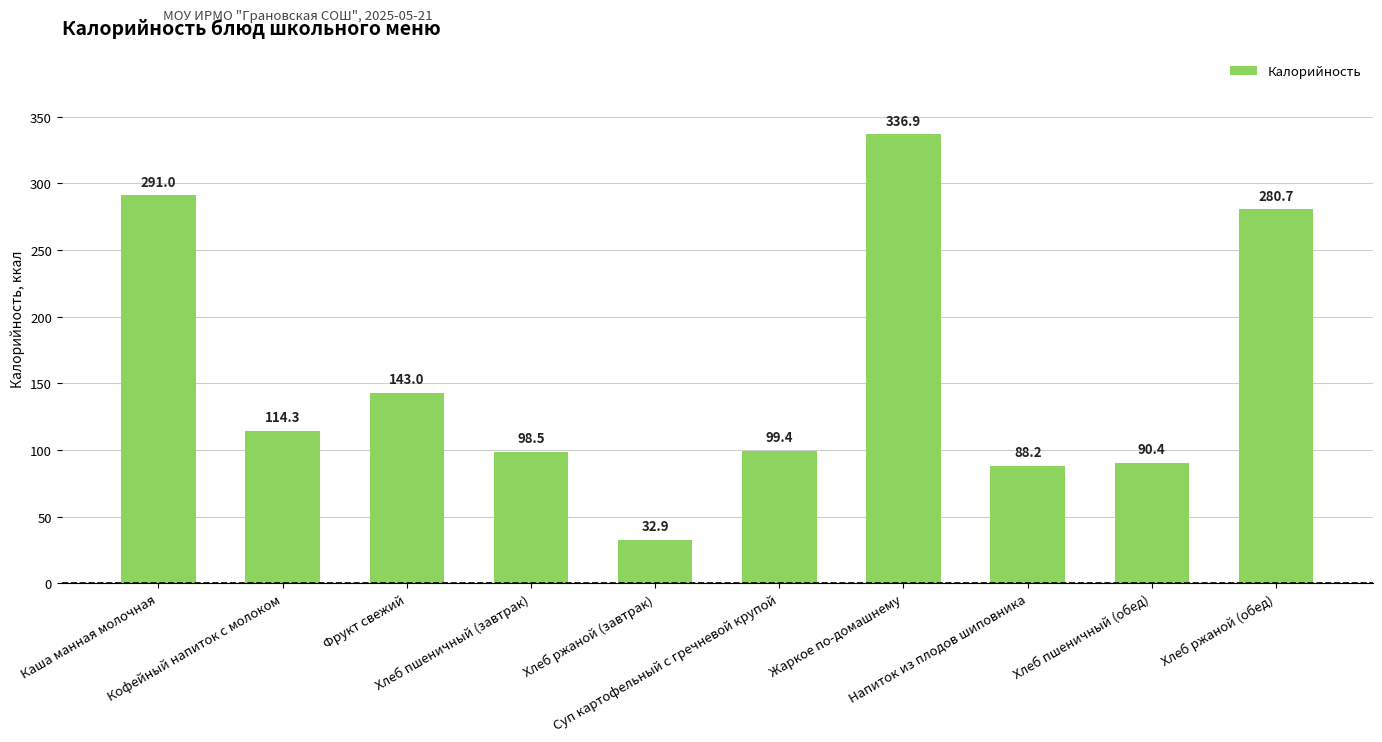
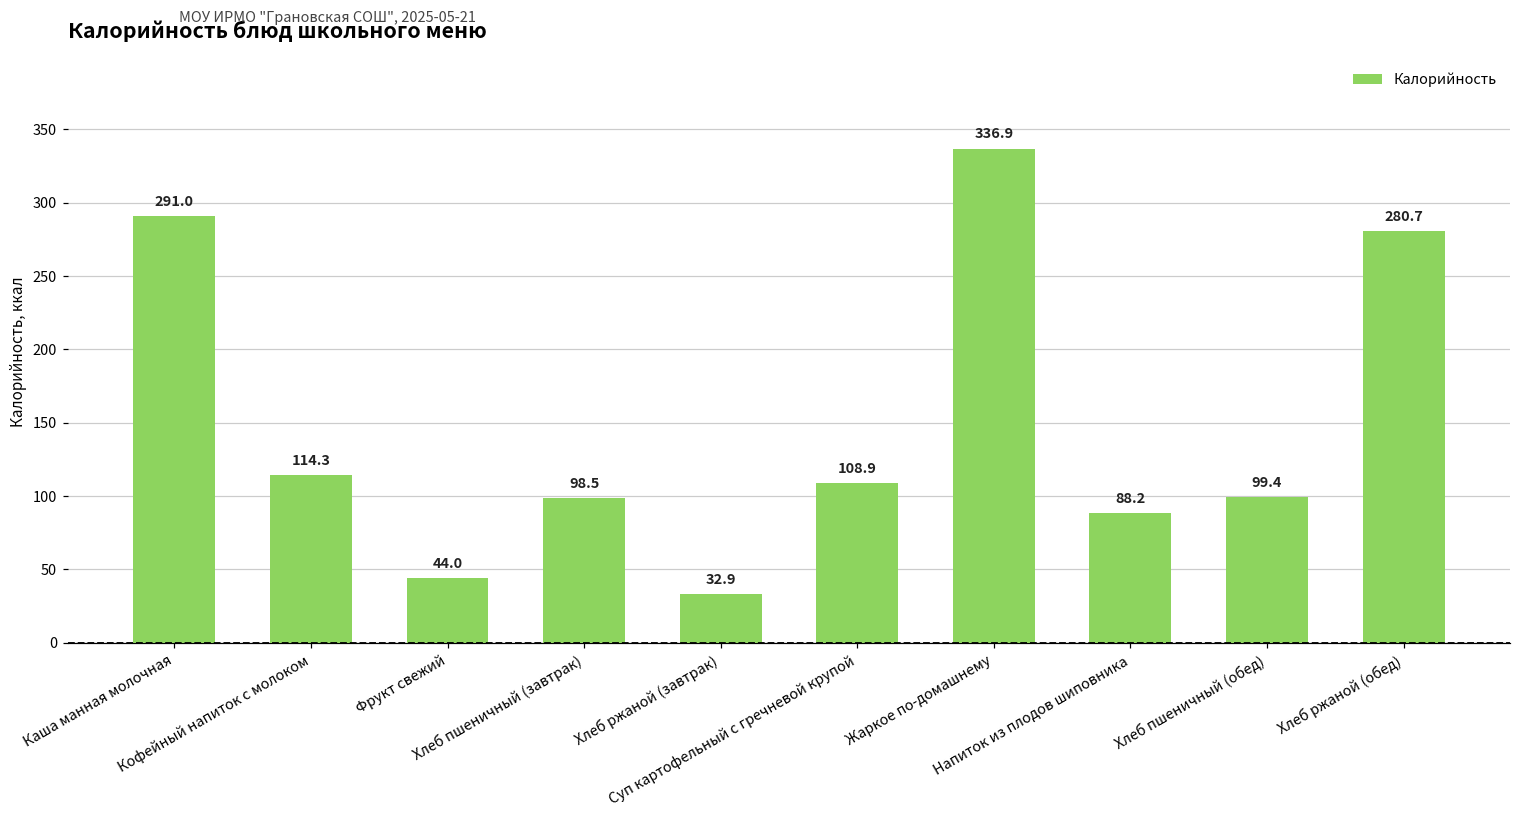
Фрукт свежий: 143.0 -> 44.0
Суп картофельный с гречневой крупой: 99.4 -> 108.9
Хлеб пшеничный (обед): 90.4 -> 99.4
